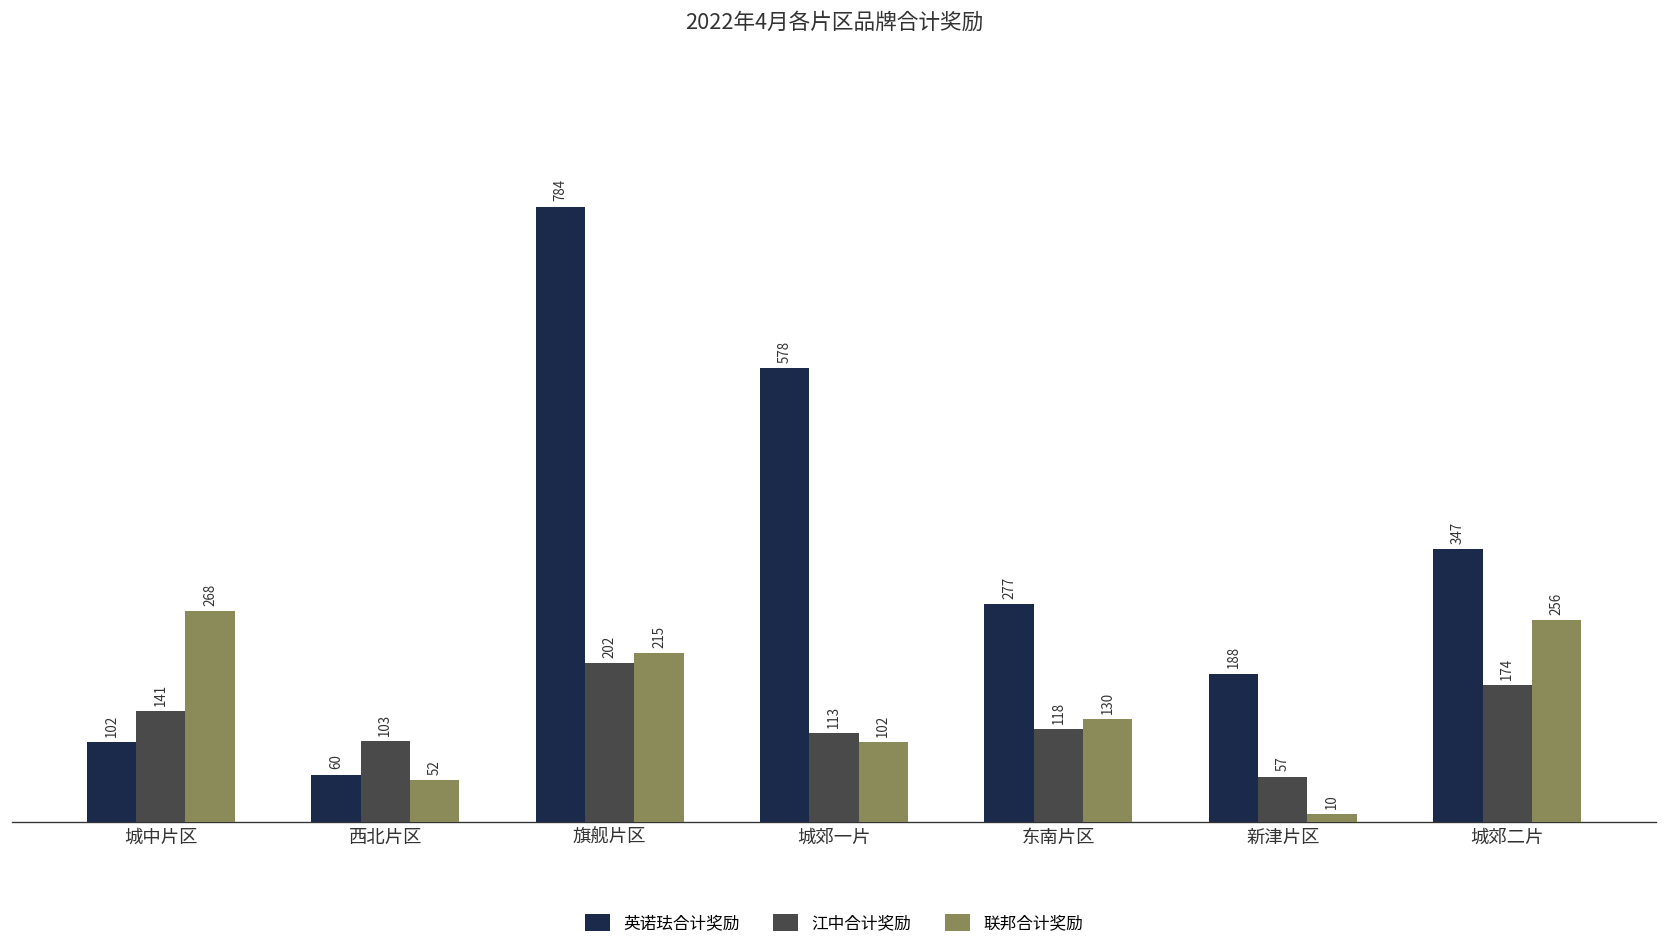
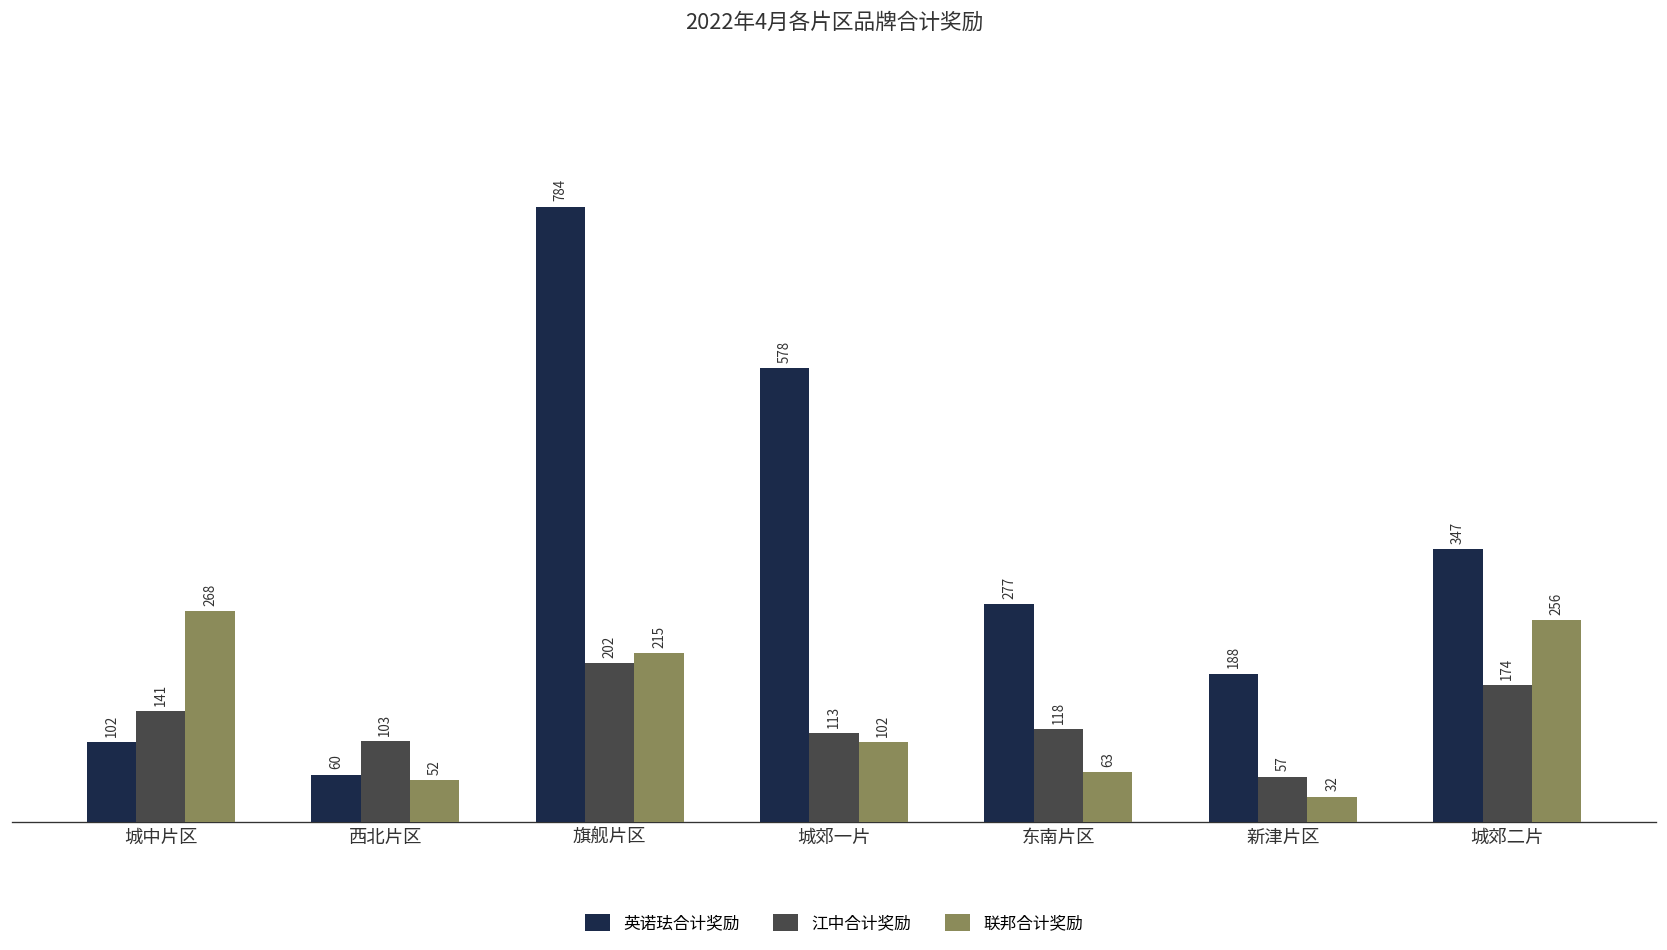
联邦合计奖励, 东南片区: 130 -> 63
联邦合计奖励, 新津片区: 10 -> 32
